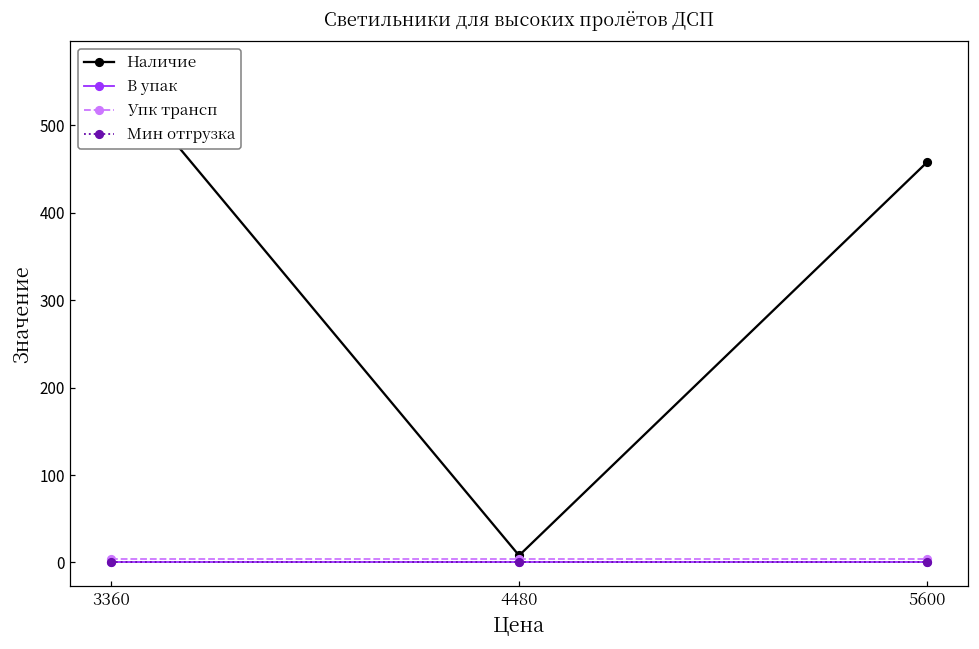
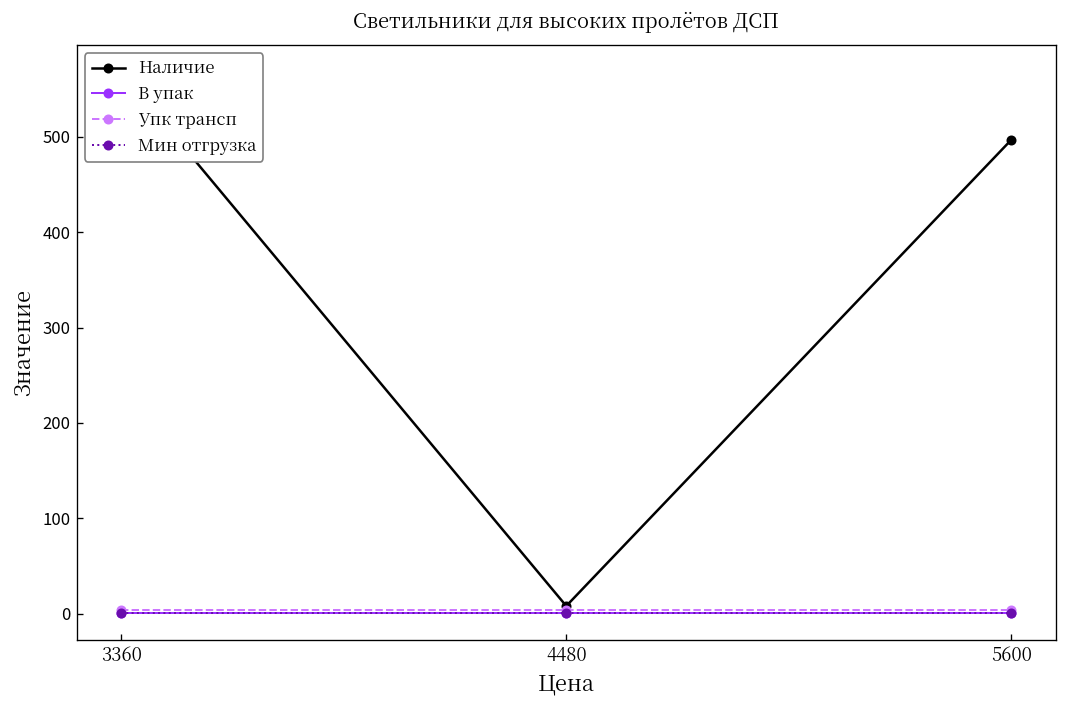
Наличие, 5600: 460 -> 500
